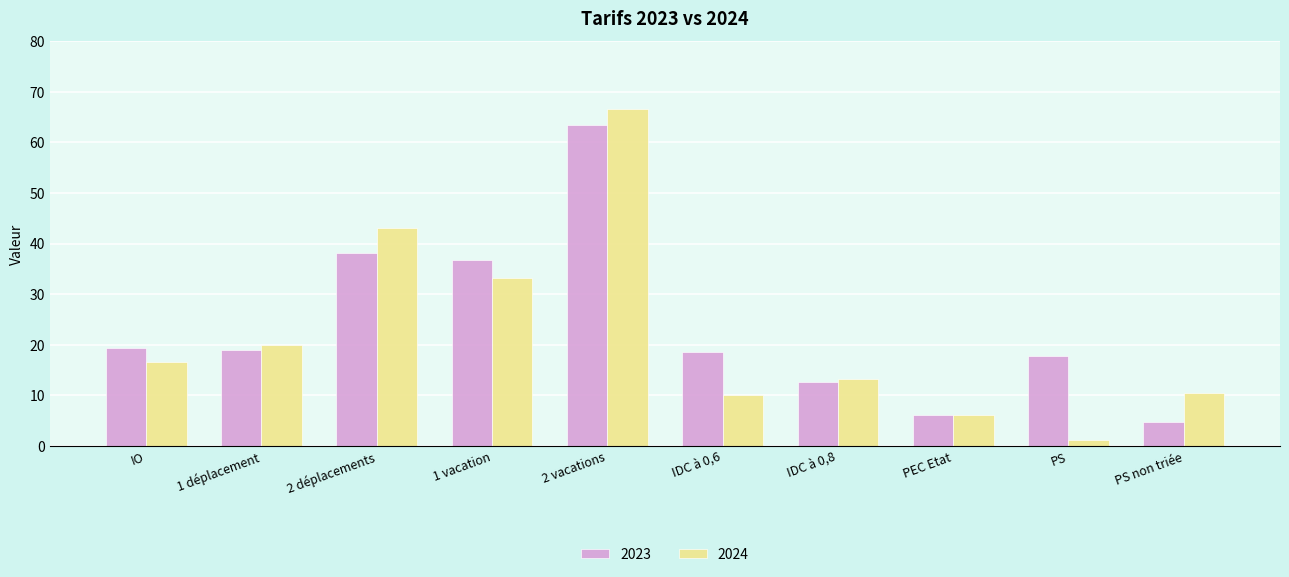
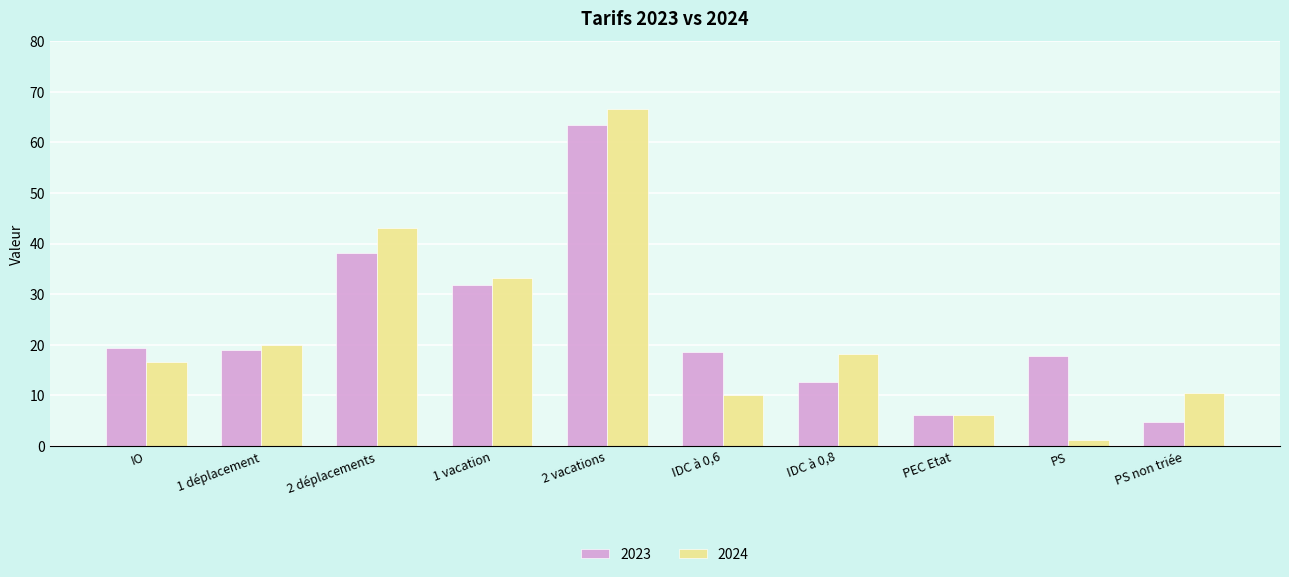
2023, 1 vacation: 37 -> 32
2024, IDC à 0,8: 13 -> 18
